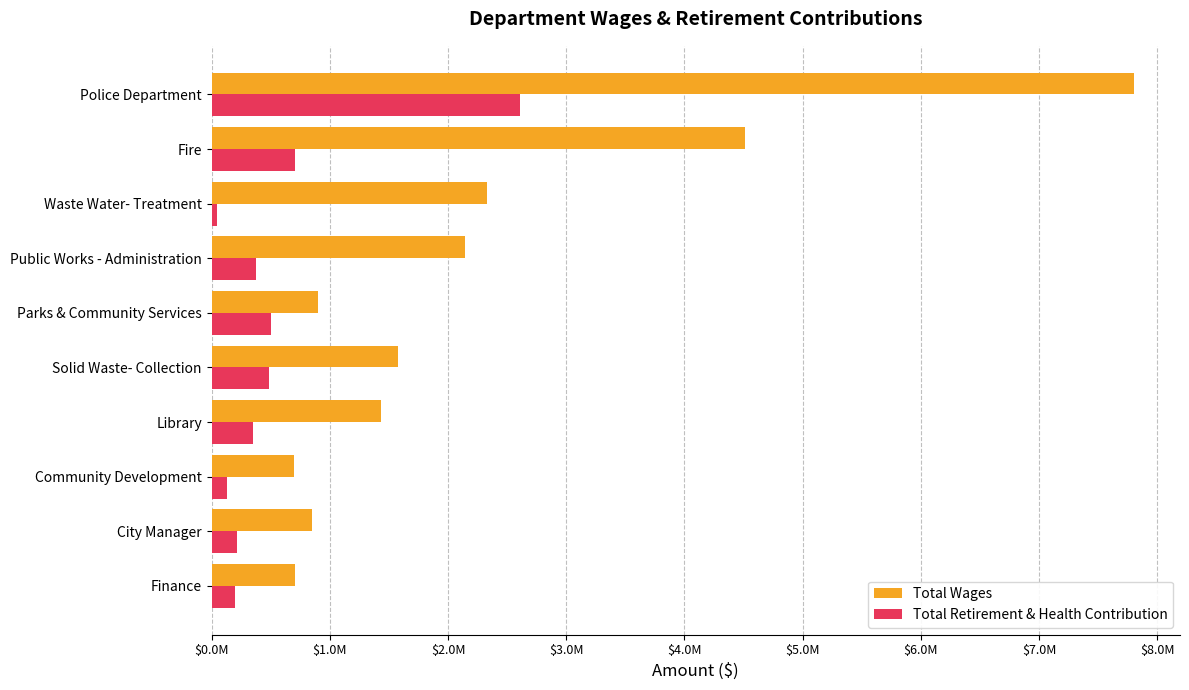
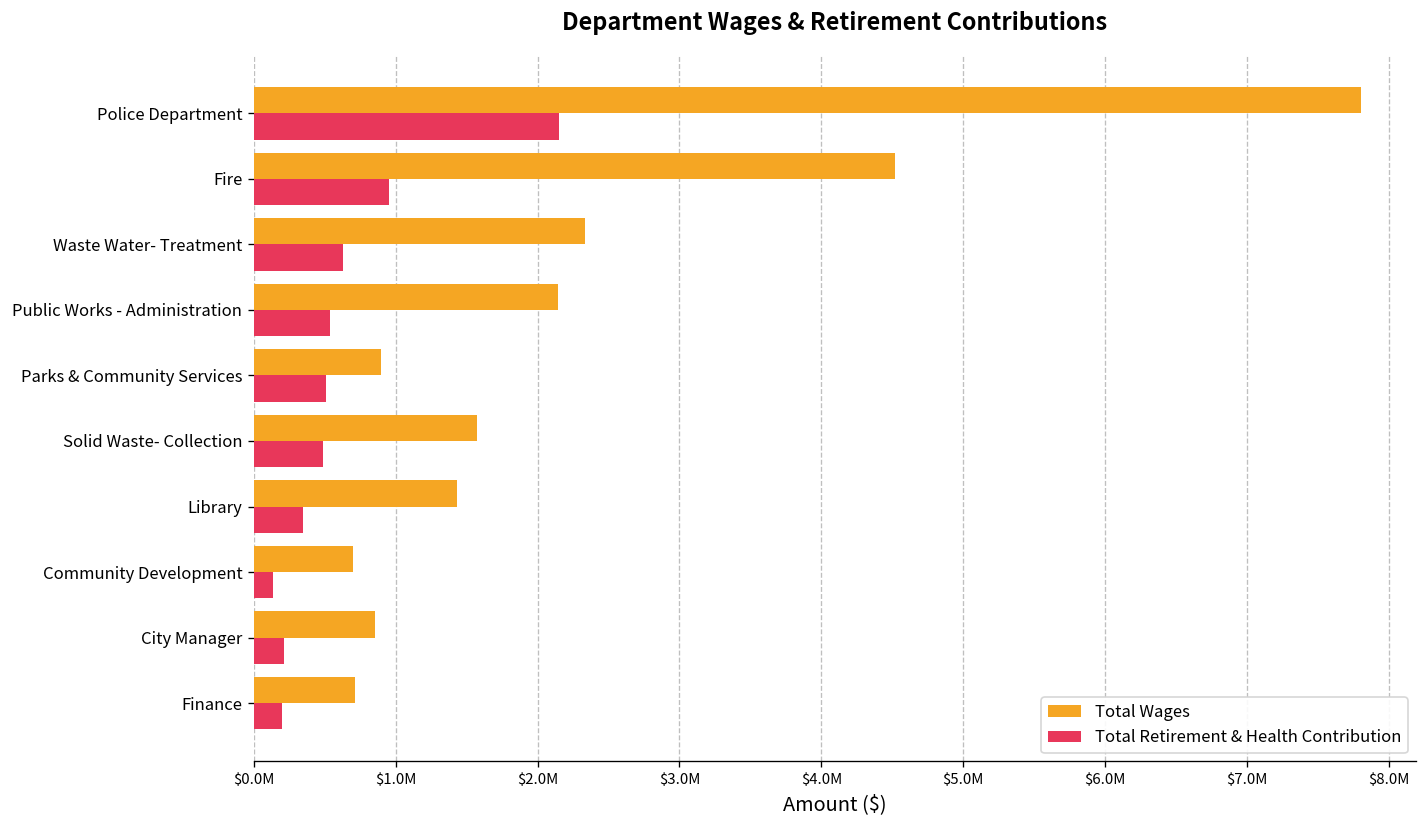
Total Retirement & Health Contribution, Police Department: $2610000 -> $2150000
Total Retirement & Health Contribution, Fire: $710000 -> $950000
Total Retirement & Health Contribution, Waste Water- Treatment: $40000 -> $630000
Total Retirement & Health Contribution, Public Works - Administration: $380000 -> $540000
